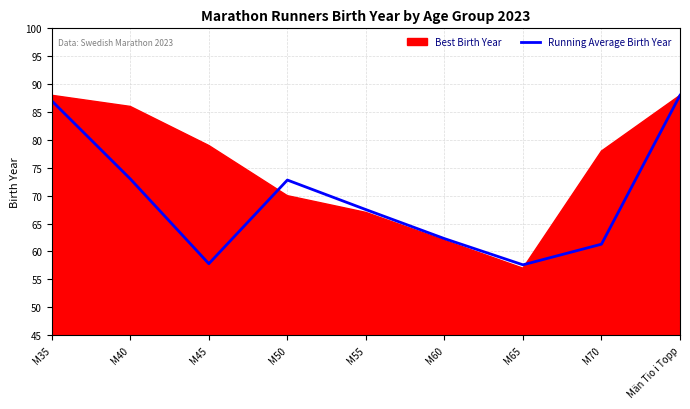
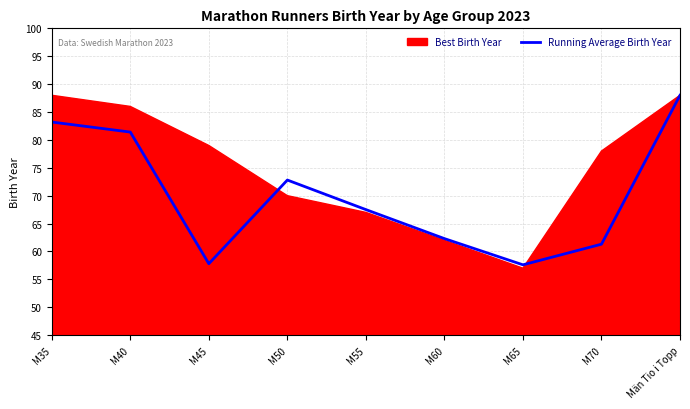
Running Average Birth Year, M35: 87 -> 83
Running Average Birth Year, M40: 73 -> 81
